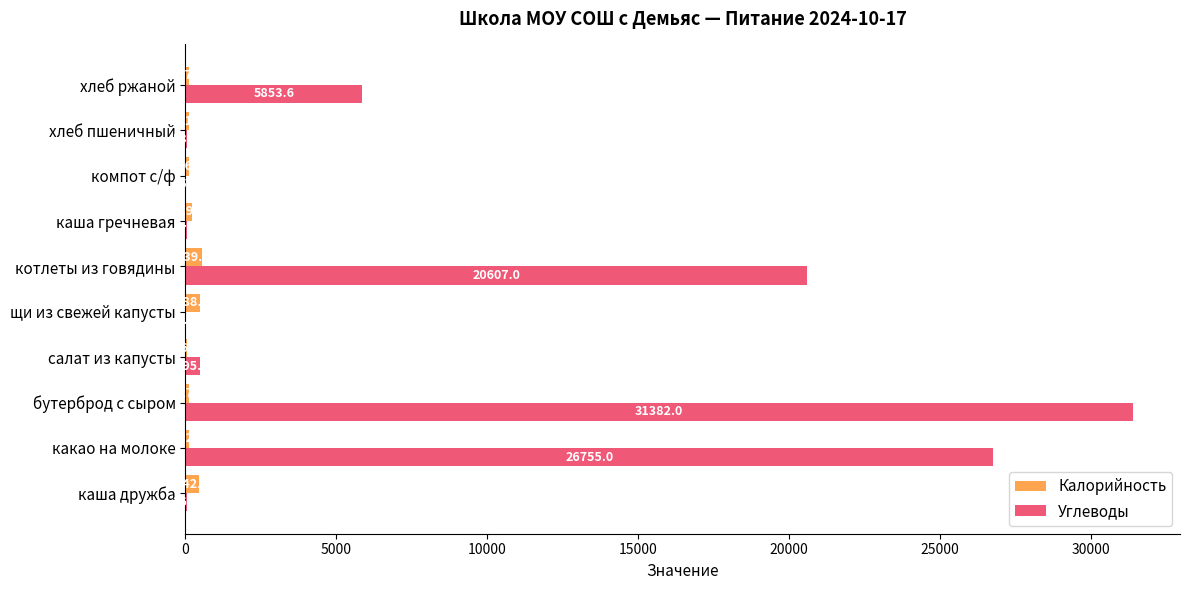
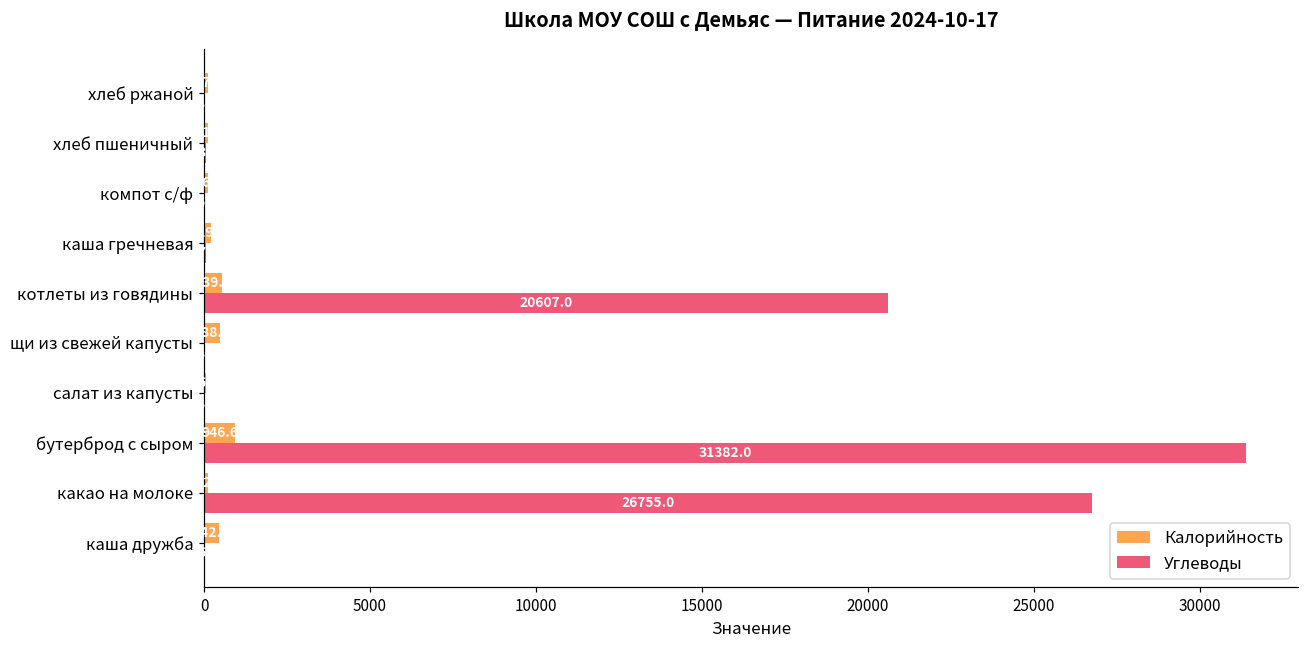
Углеводы, хлеб ржаной: 5900 -> 0
Углеводы, салат из капусты: 500 -> 0
Калорийность, бутерброд с сыром: 100 -> 900
